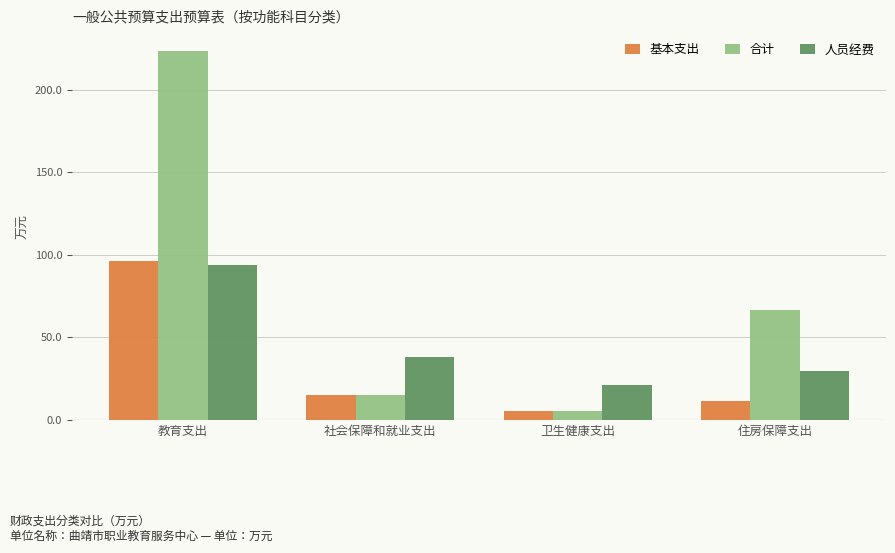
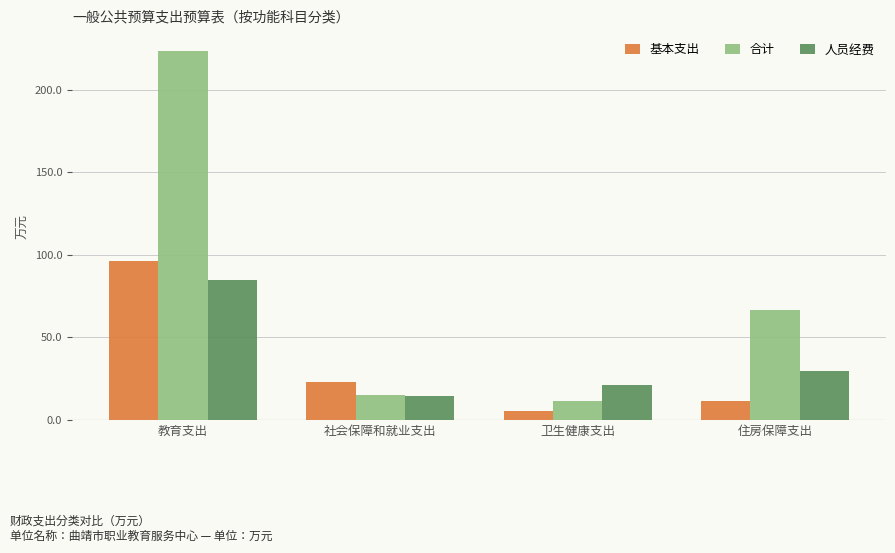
人员经费, 教育支出: 94 -> 85
基本支出, 社会保障和就业支出: 15 -> 23
人员经费, 社会保障和就业支出: 38 -> 15
合计, 卫生健康支出: 6 -> 11
